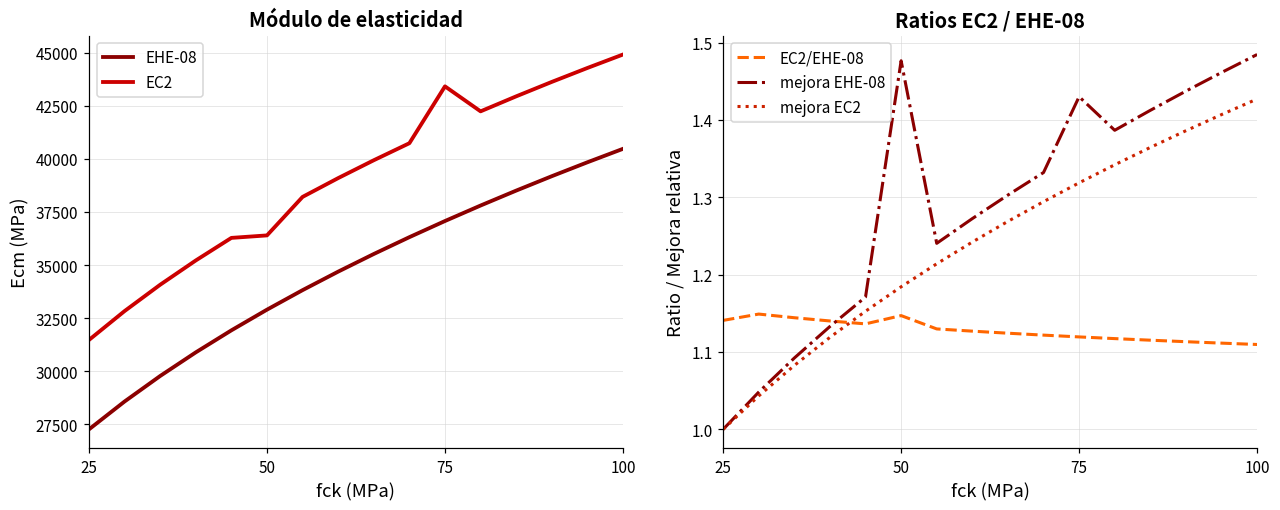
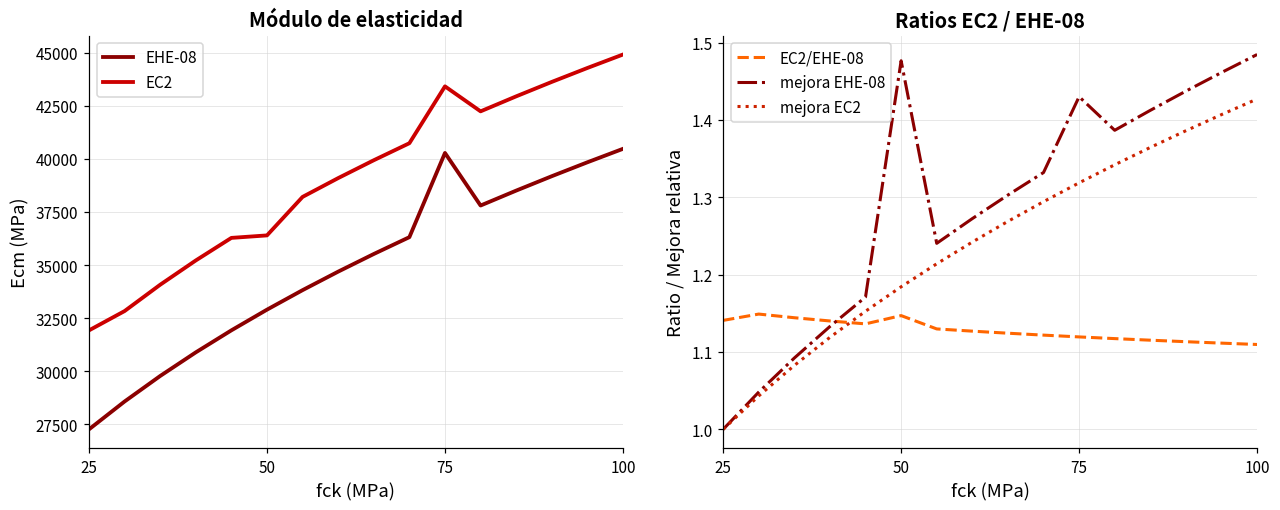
Módulo de elasticidad, EC2, 25: 31500 -> 31900
Módulo de elasticidad, EHE-08, 75: 37100 -> 40300
